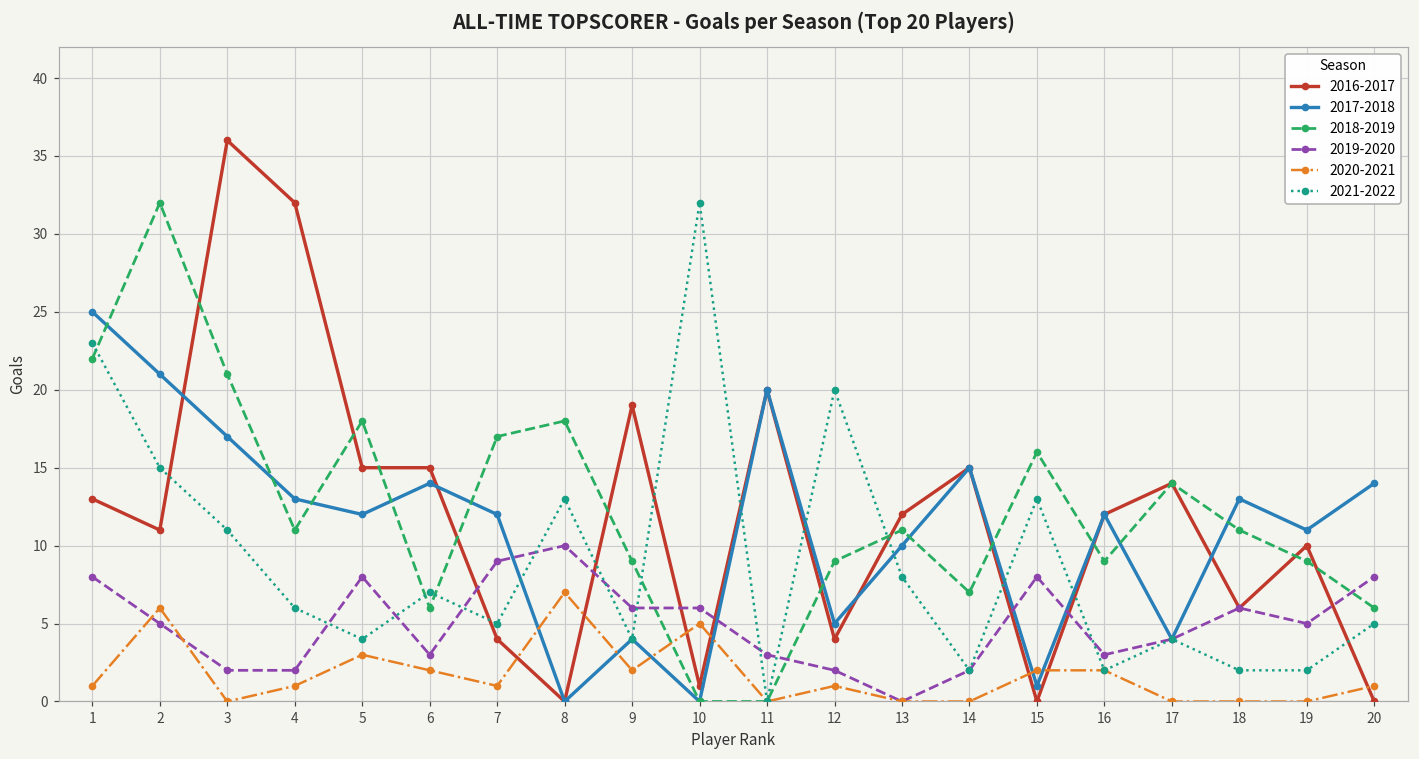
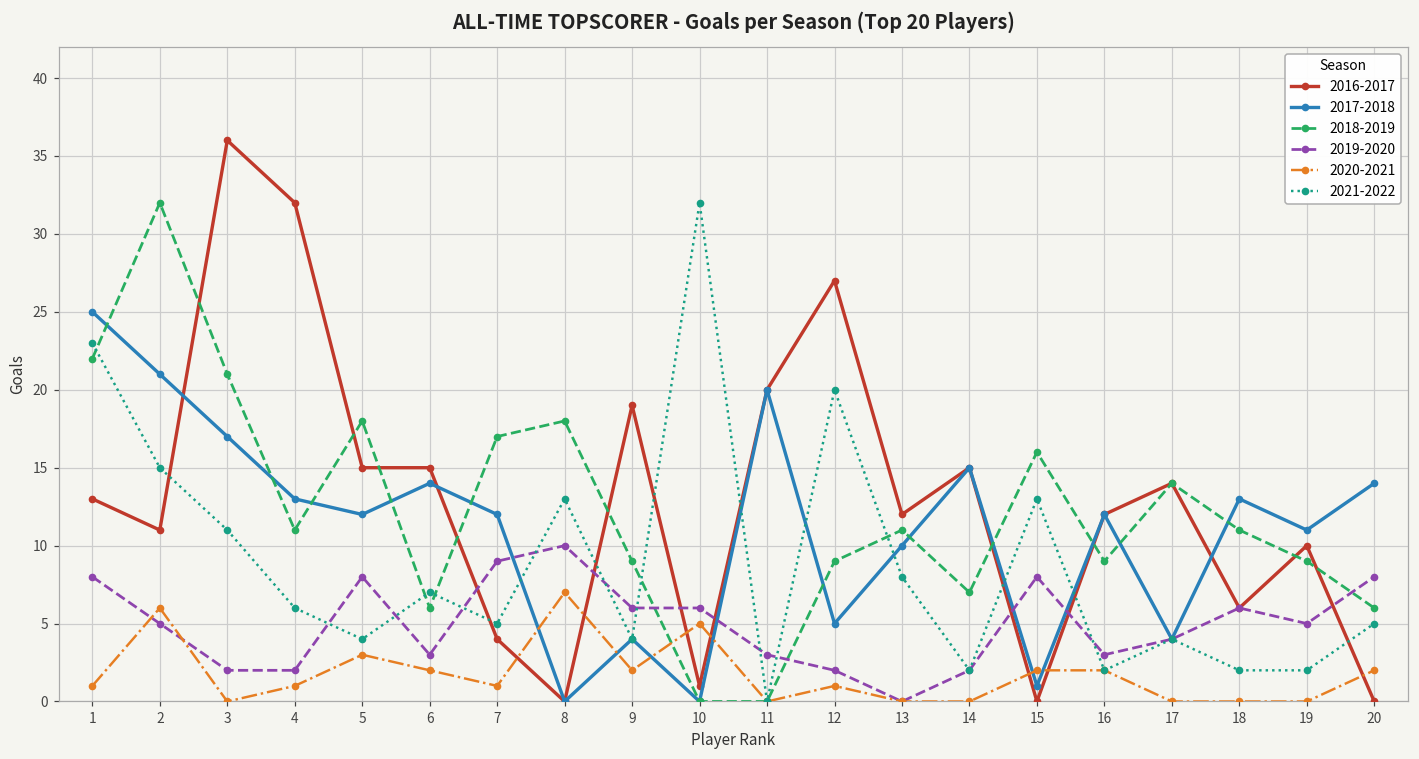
2016-2017, 12: 4 -> 27
2020-2021, 20: 1 -> 2
